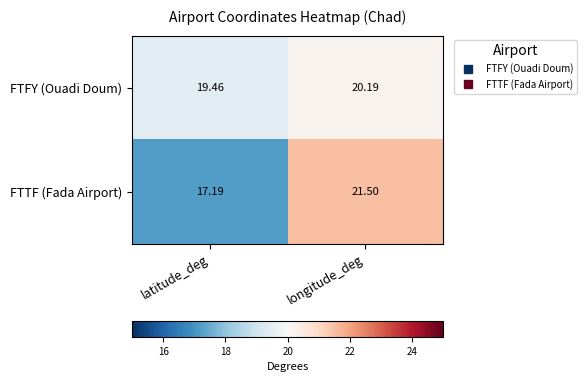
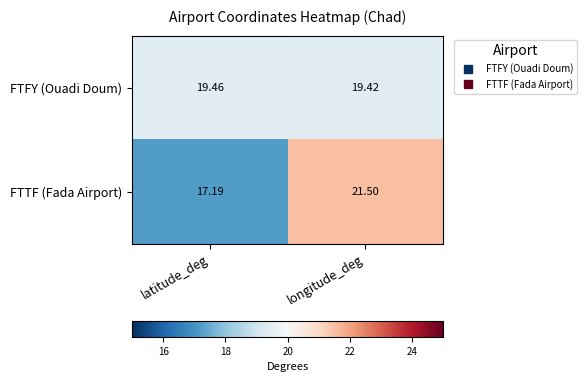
FTFY (Ouadi Doum), longitude_deg: 20.19 -> 19.42
